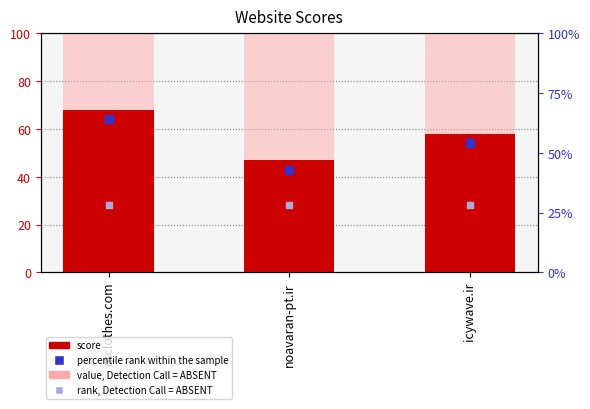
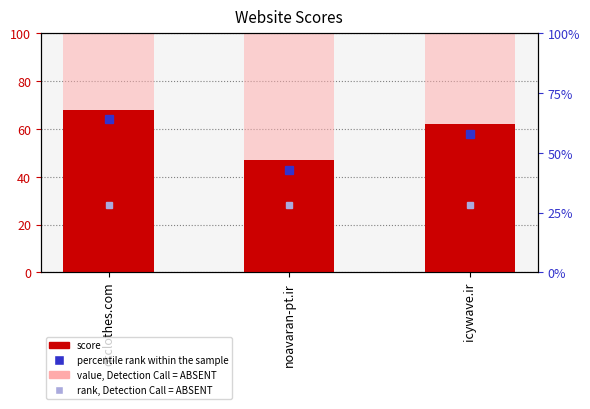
score, icywave.ir: 58 -> 62
